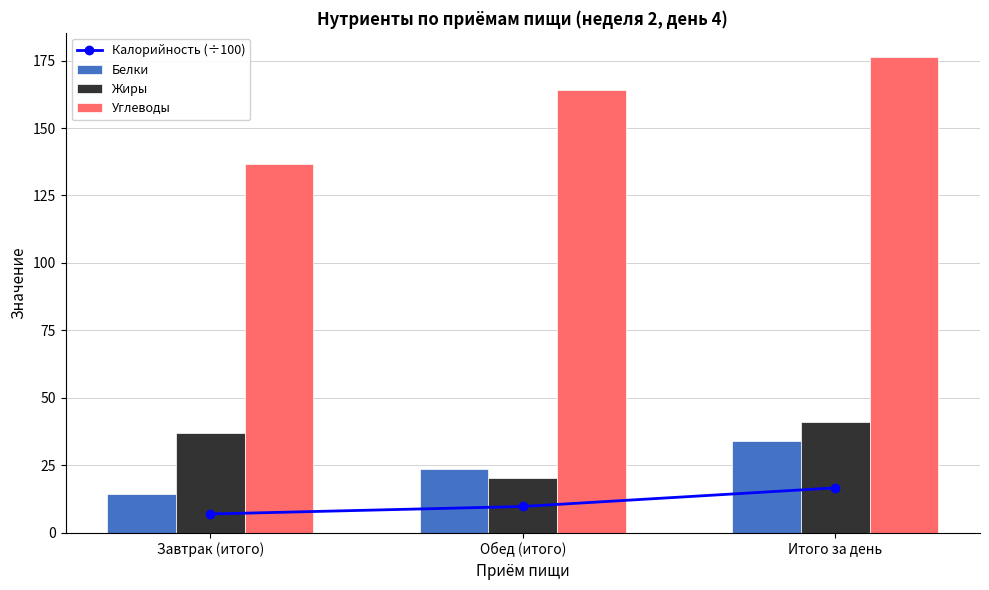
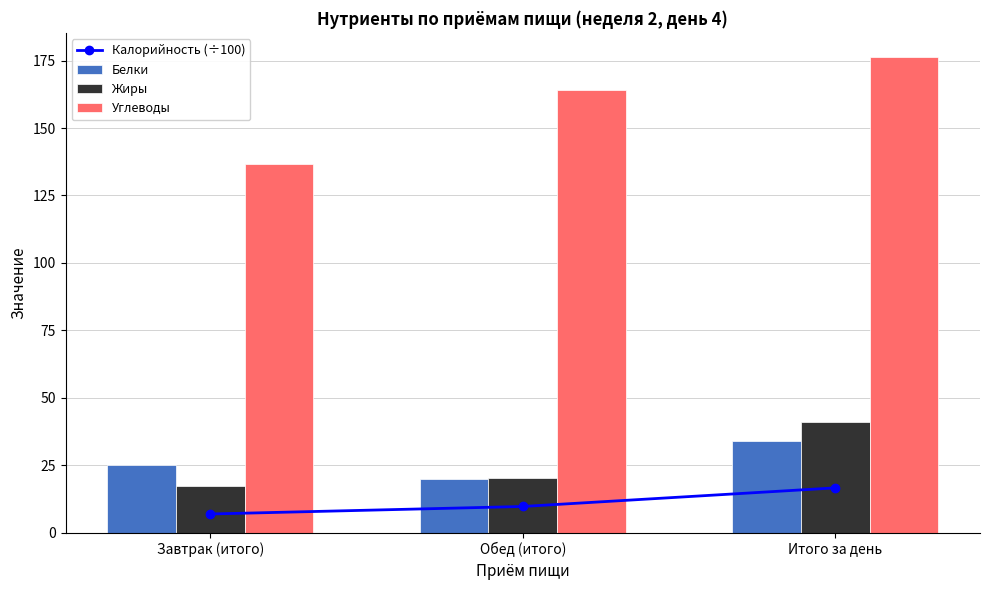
Белки, Завтрак (итого): 14 -> 25
Жиры, Завтрак (итого): 37 -> 17
Белки, Обед (итого): 24 -> 20
